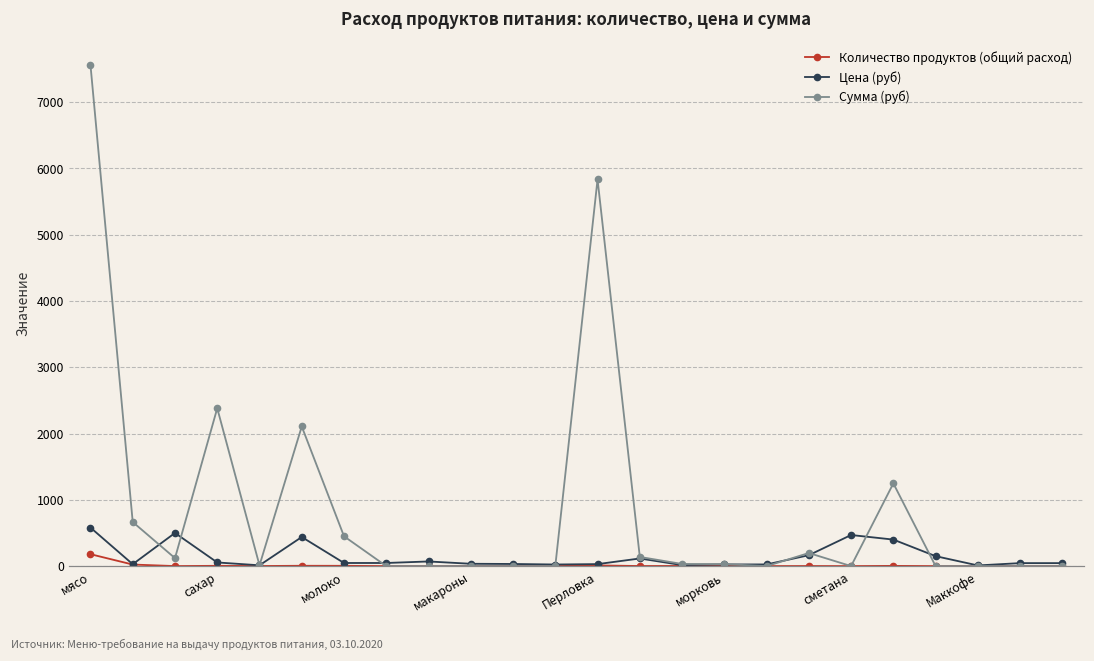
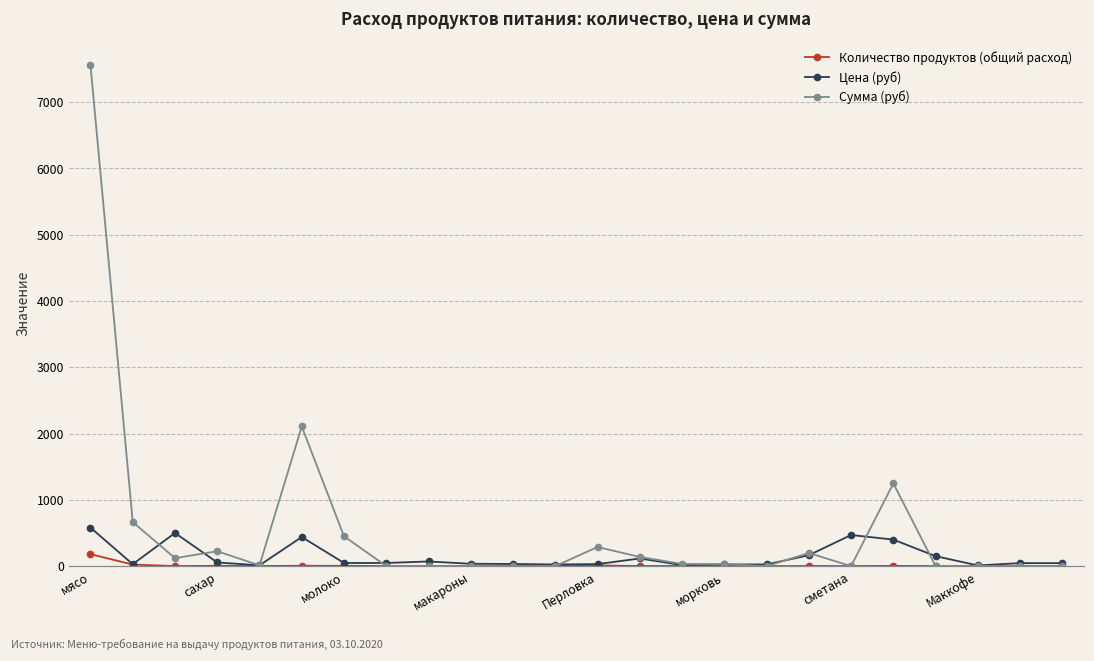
Сумма (руб), сахар: 2400 -> 200
Сумма (руб), Перловка: 5800 -> 300
